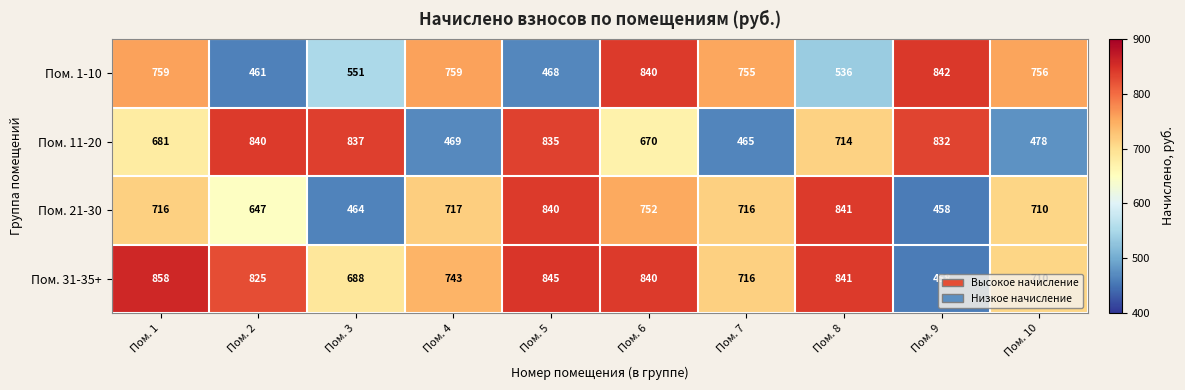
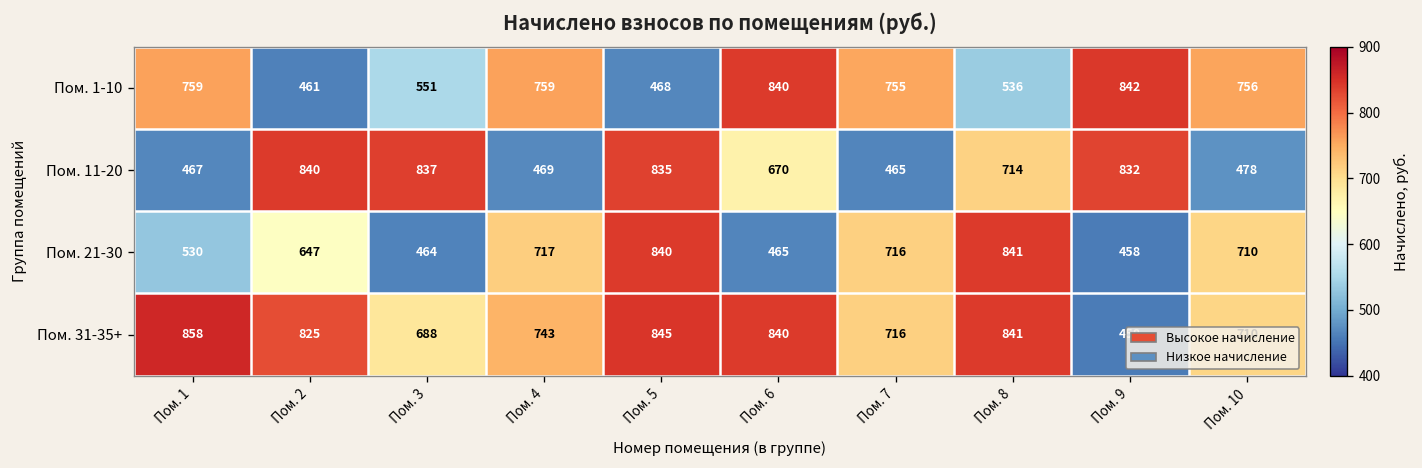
Пом. 11-20, Пом. 1: 681 -> 467
Пом. 21-30, Пом. 1: 716 -> 530
Пом. 21-30, Пом. 6: 752 -> 465
